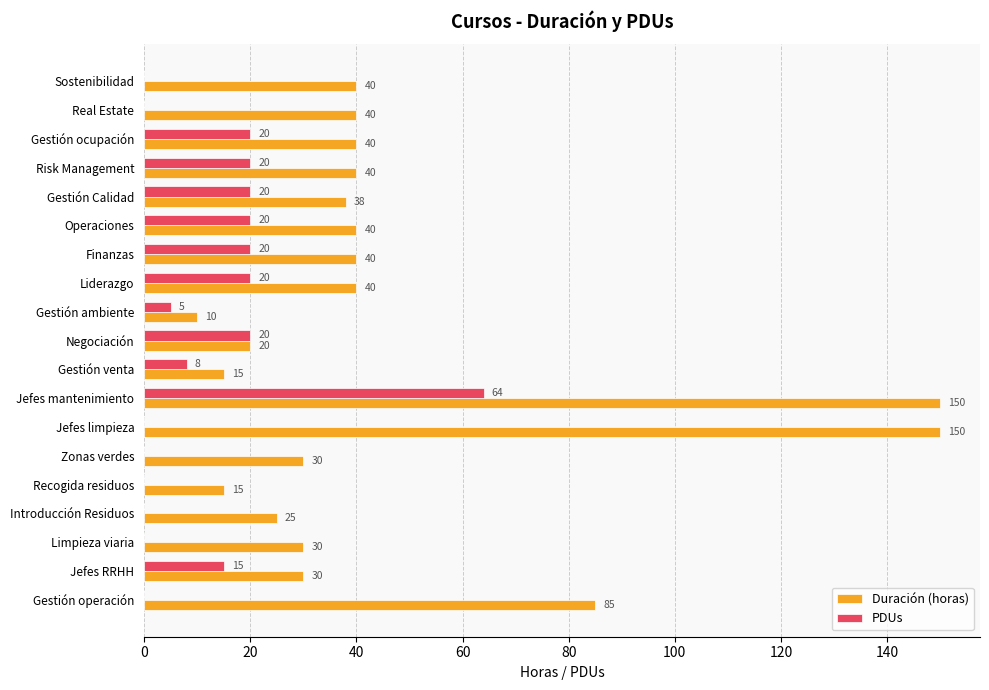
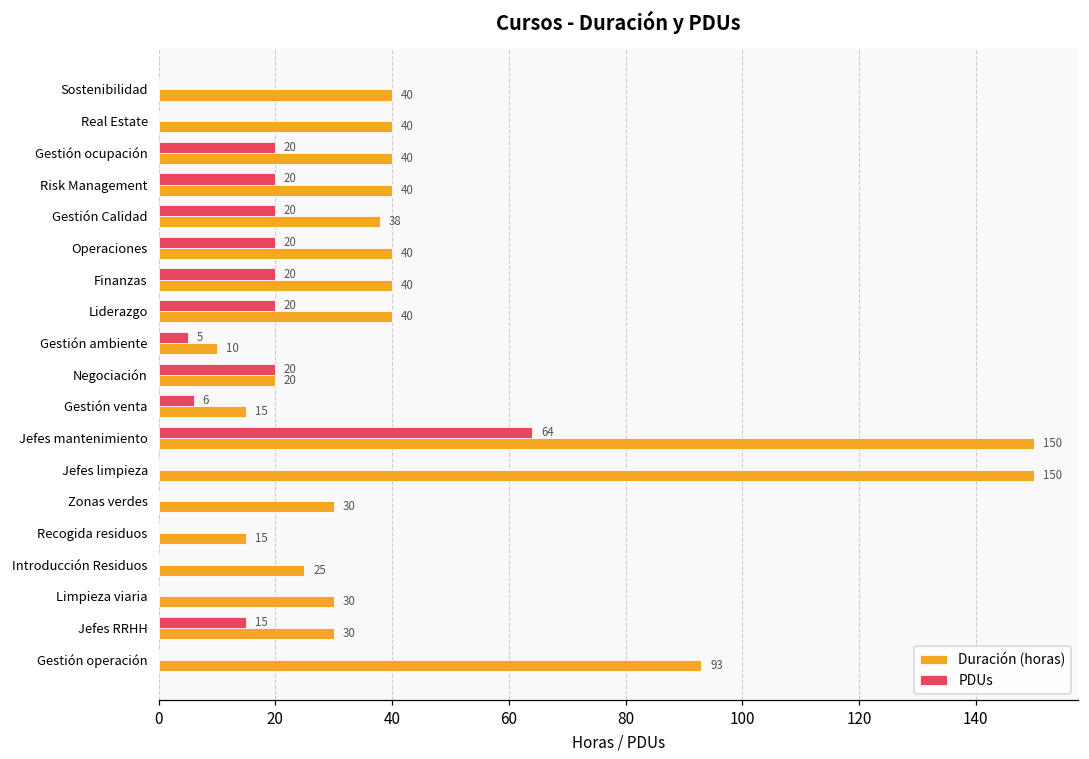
PDUs, Gestión venta: 8 -> 6
Duración (horas), Gestión operación: 85 -> 93
